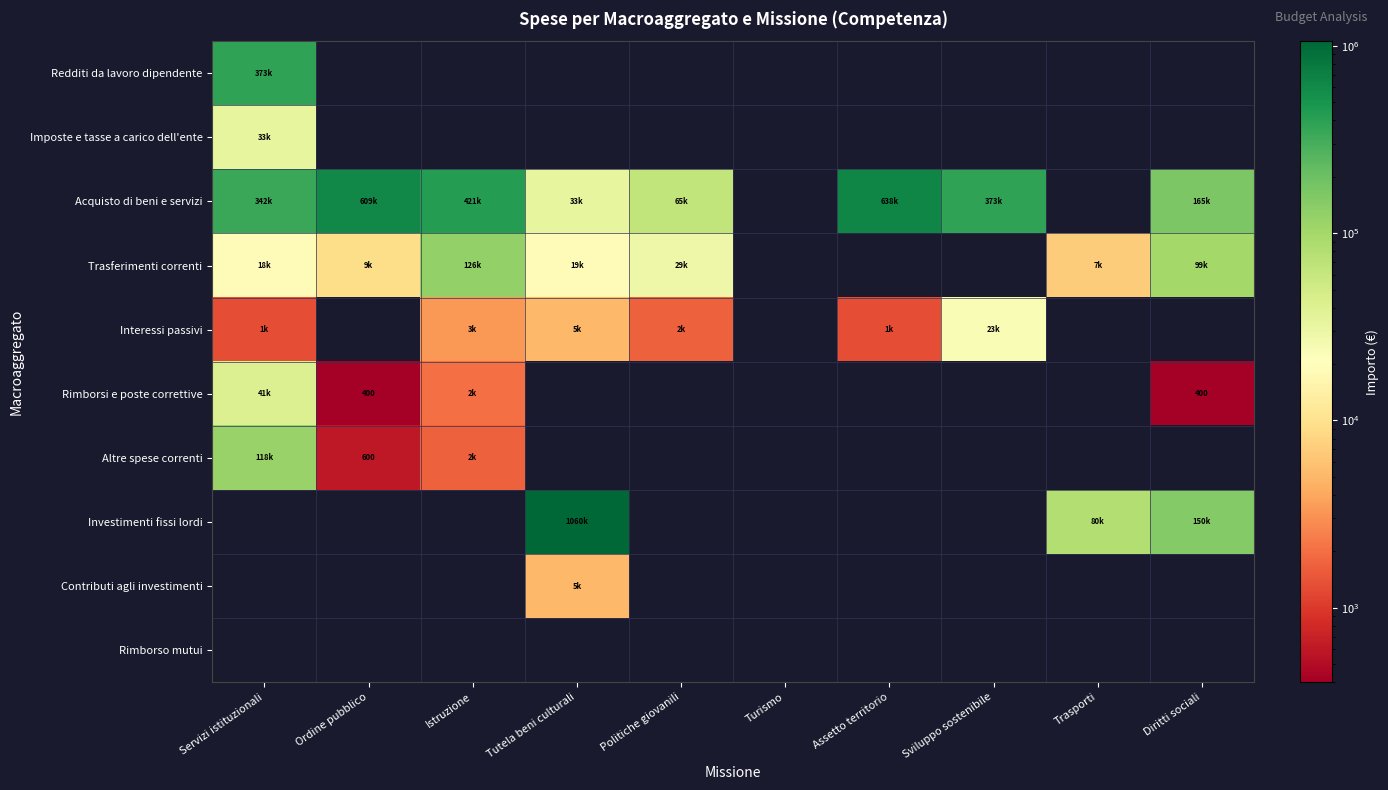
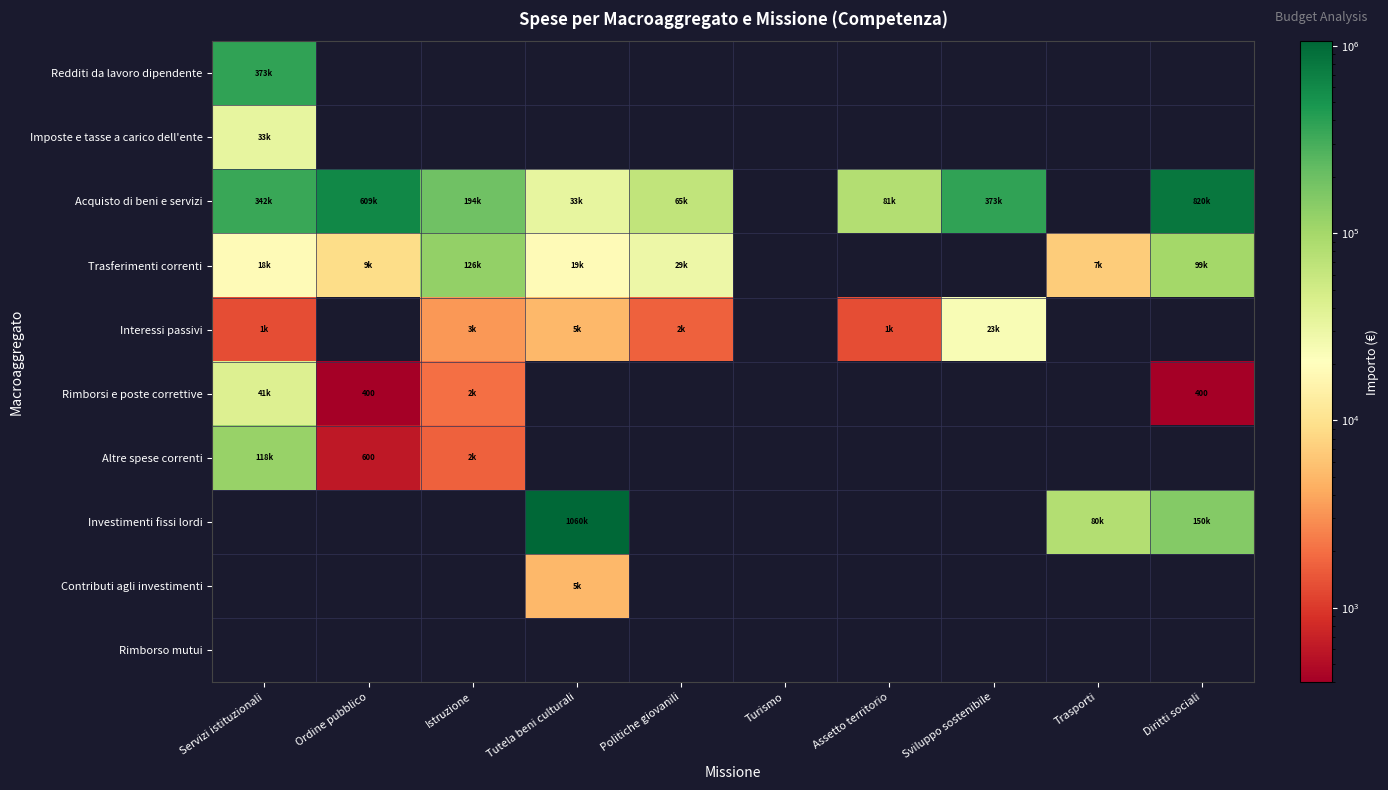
Acquisto di beni e servizi, Istruzione: 421k -> 194k
Acquisto di beni e servizi, Assetto territorio: 638k -> 81k
Acquisto di beni e servizi, Diritti sociali: 165k -> 820k
